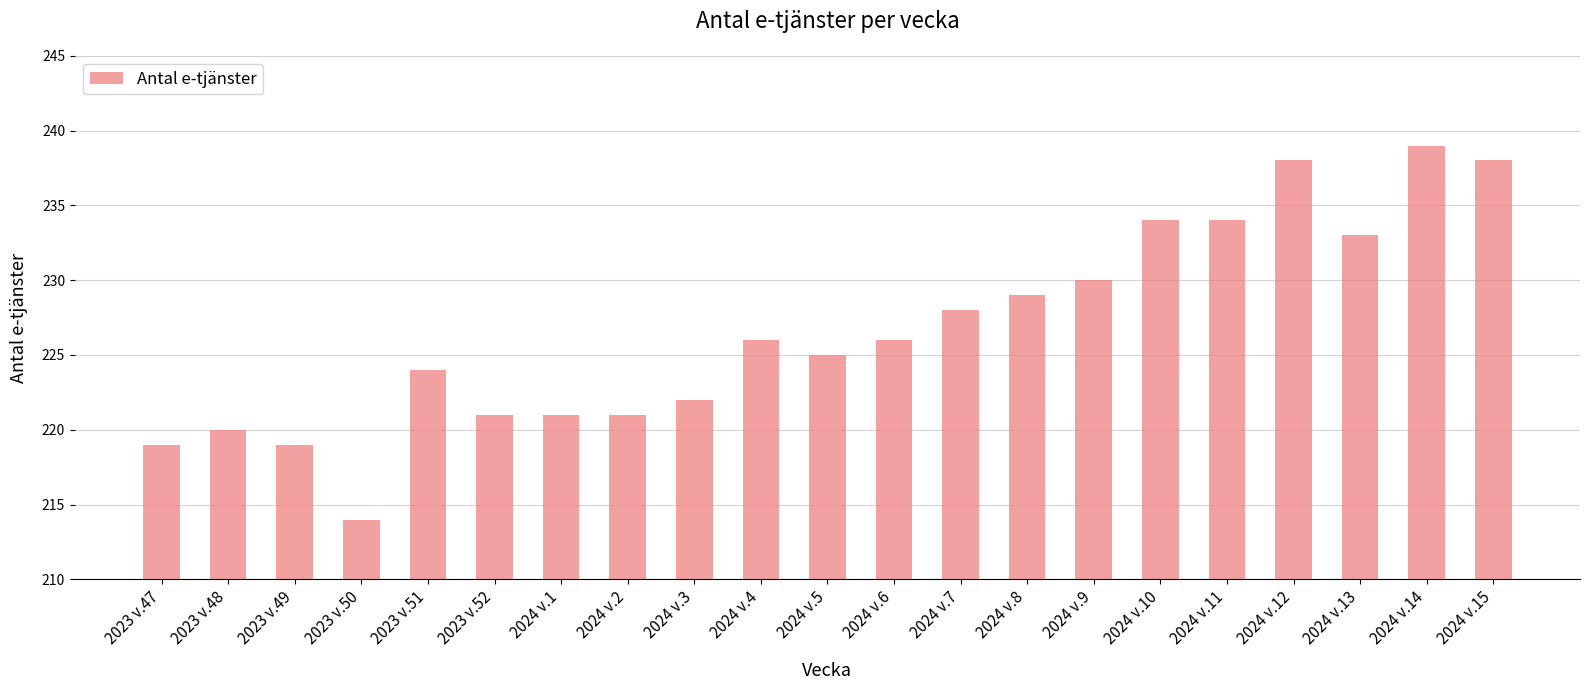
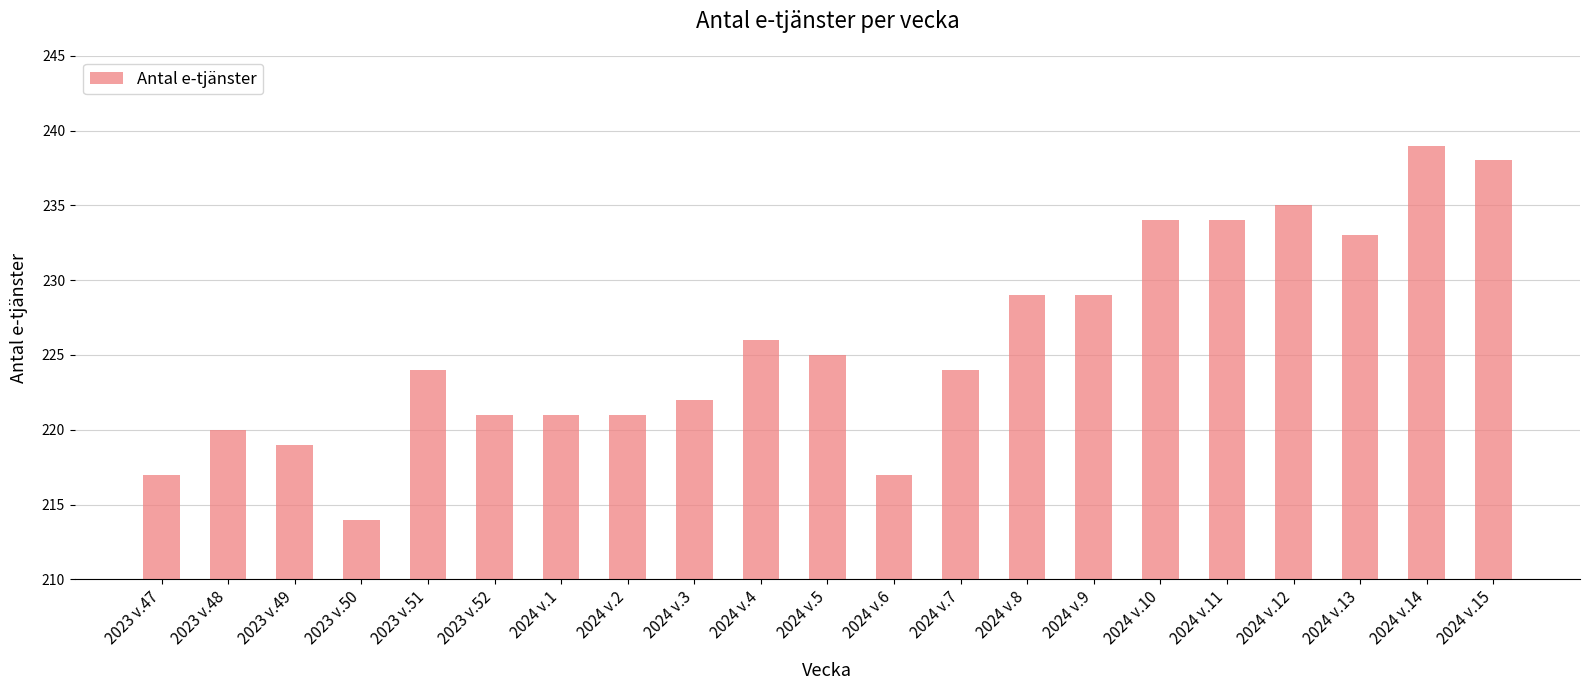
2023 v.47: 219 -> 217
2024 v.6: 226 -> 217
2024 v.7: 228 -> 224
2024 v.9: 230 -> 229
2024 v.12: 238 -> 235
